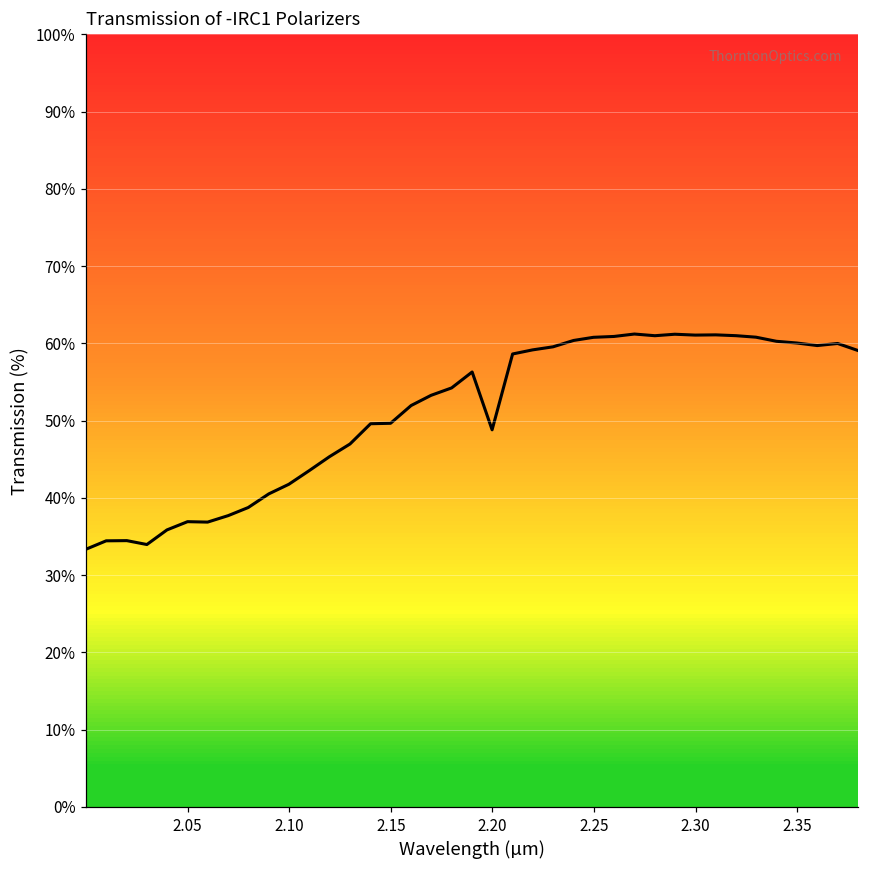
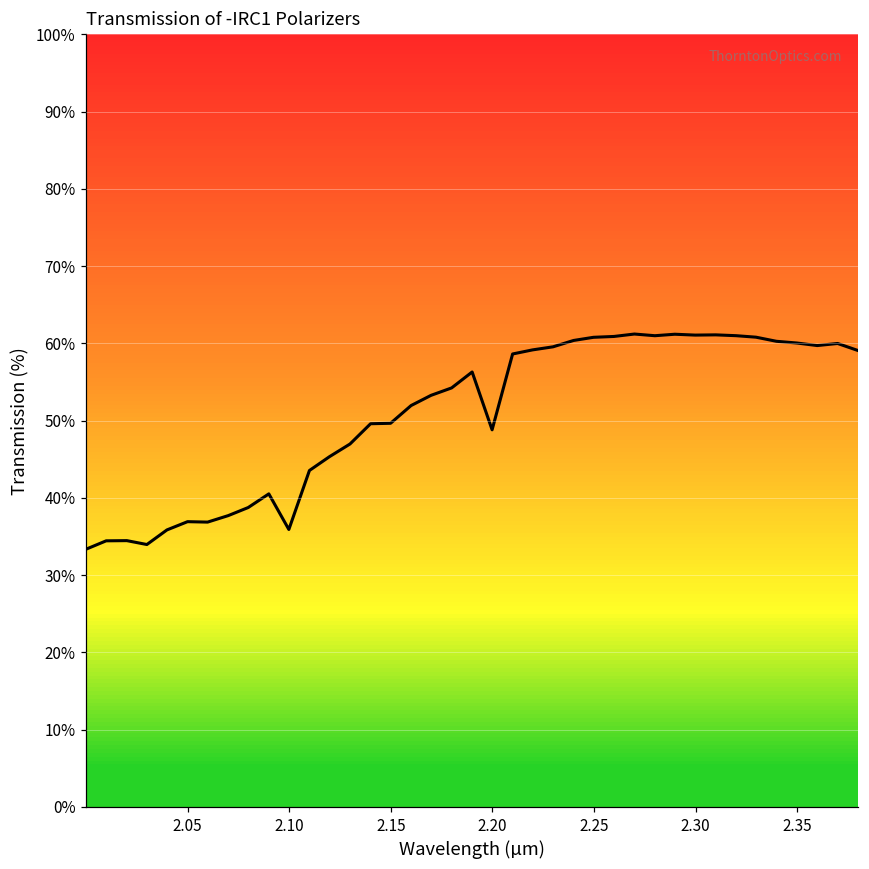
2.10: 42% -> 36%
